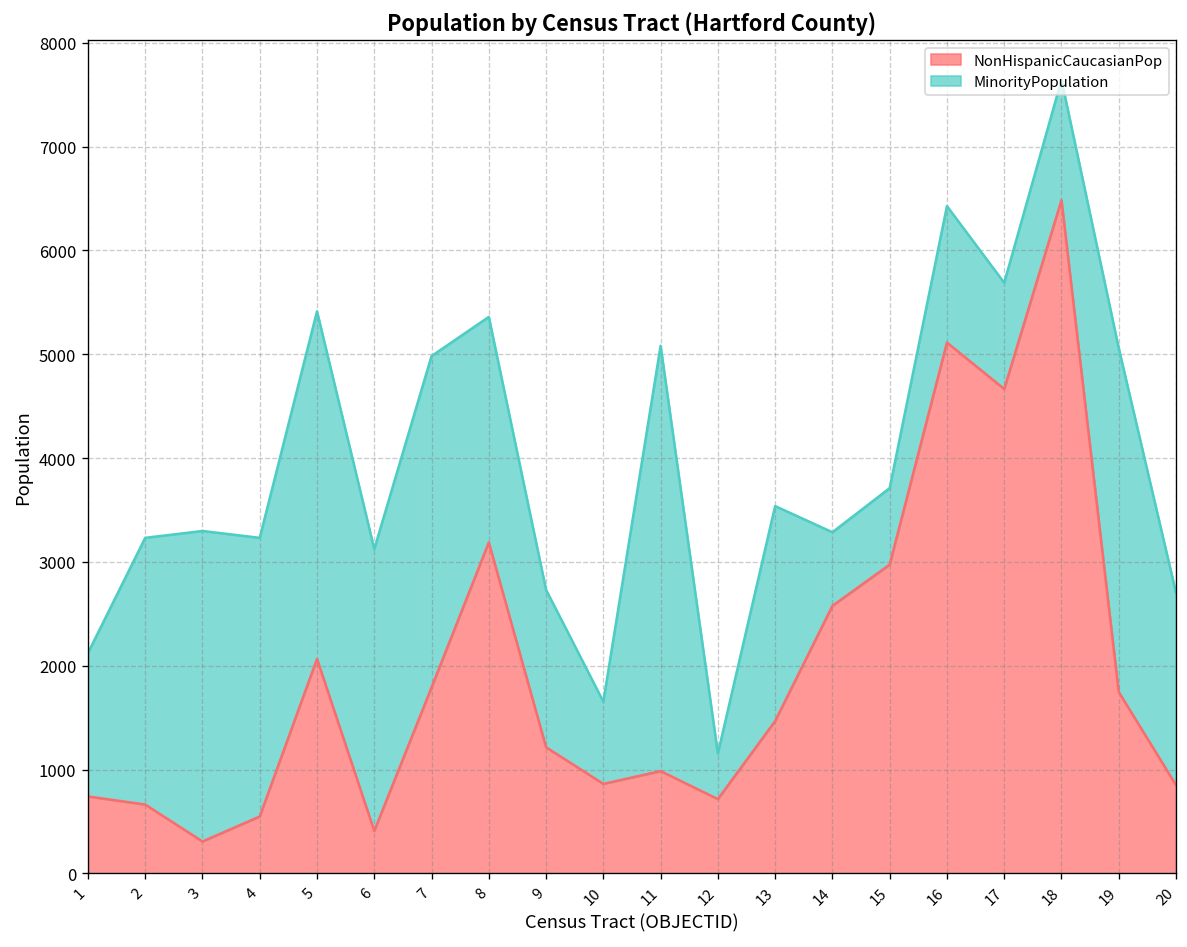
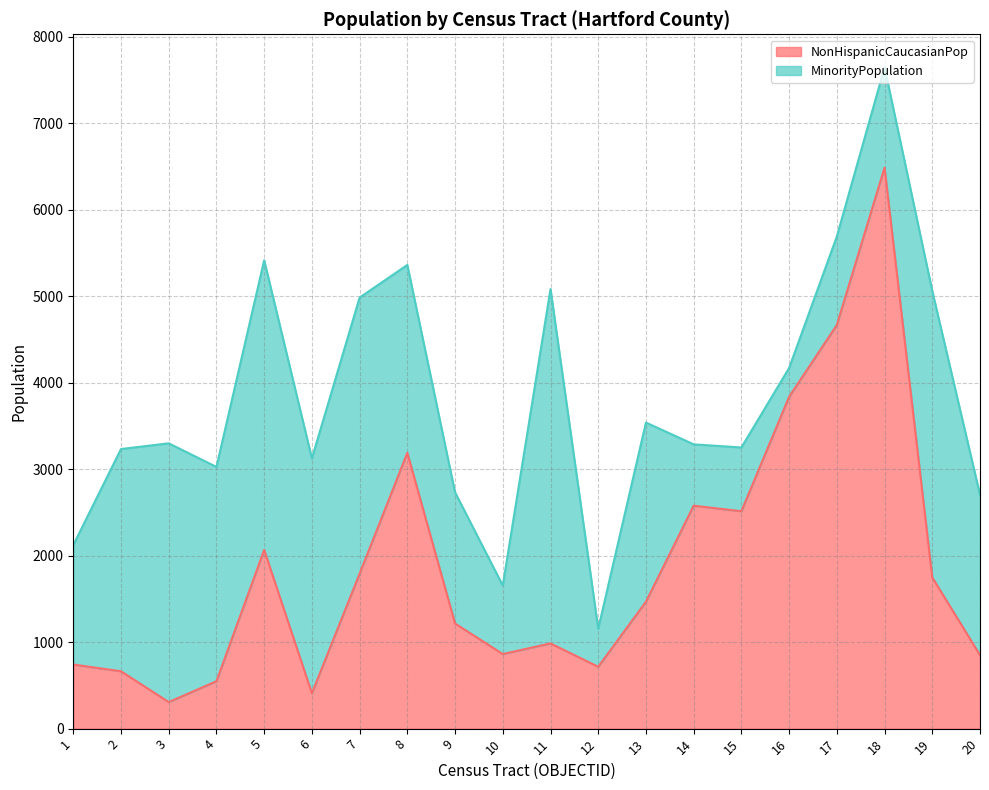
MinorityPopulation, 4: 2700 -> 2500
NonHispanicCaucasianPop, 15: 3000 -> 2500
NonHispanicCaucasianPop, 16: 5100 -> 3800
MinorityPopulation, 16: 1300 -> 300
